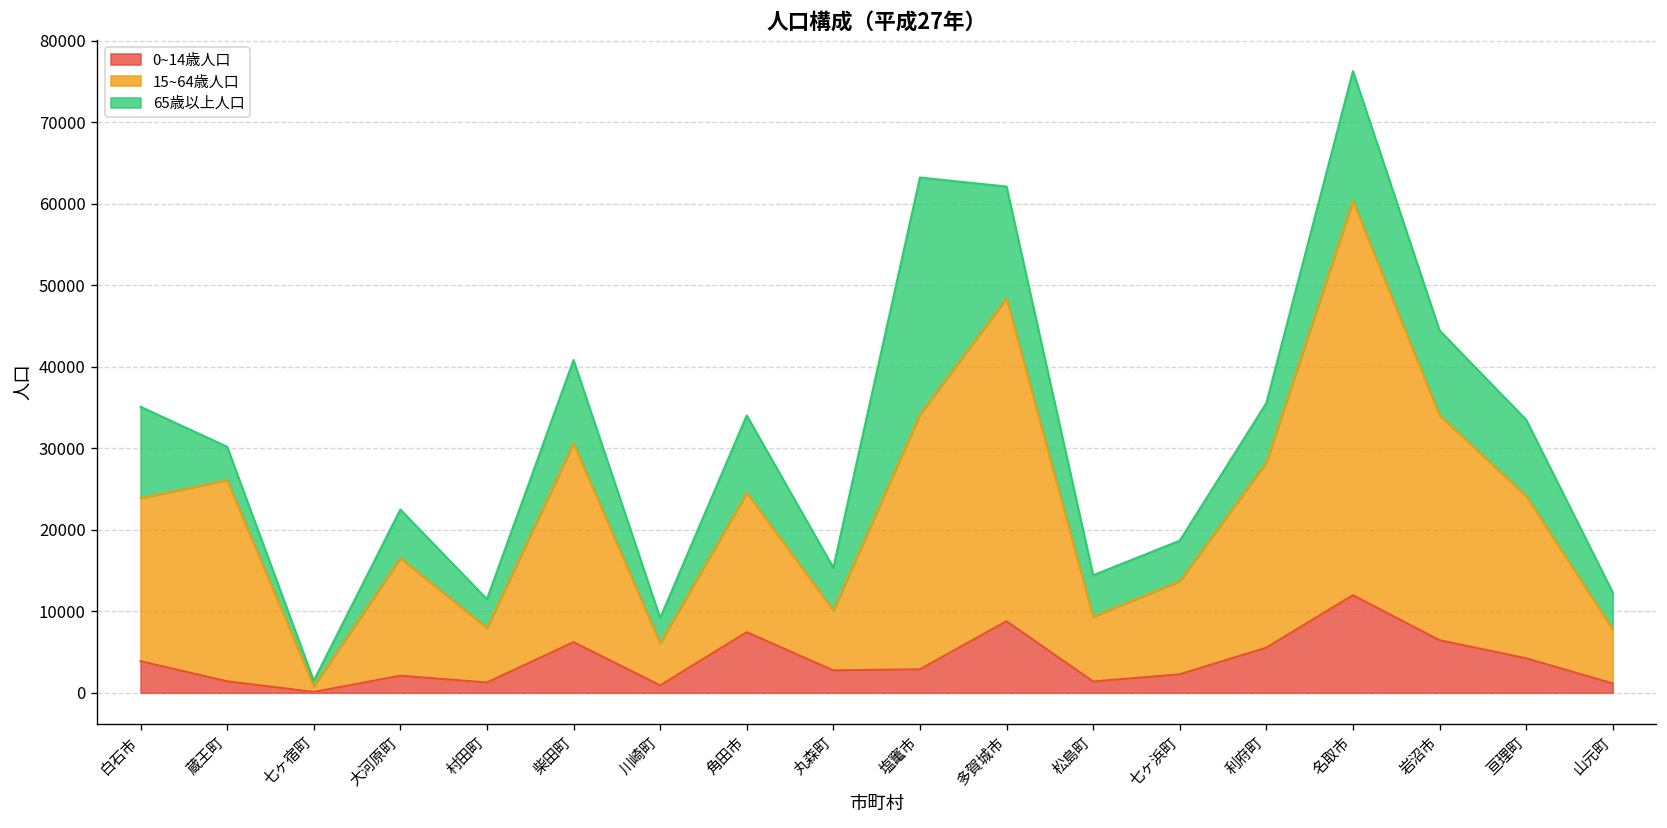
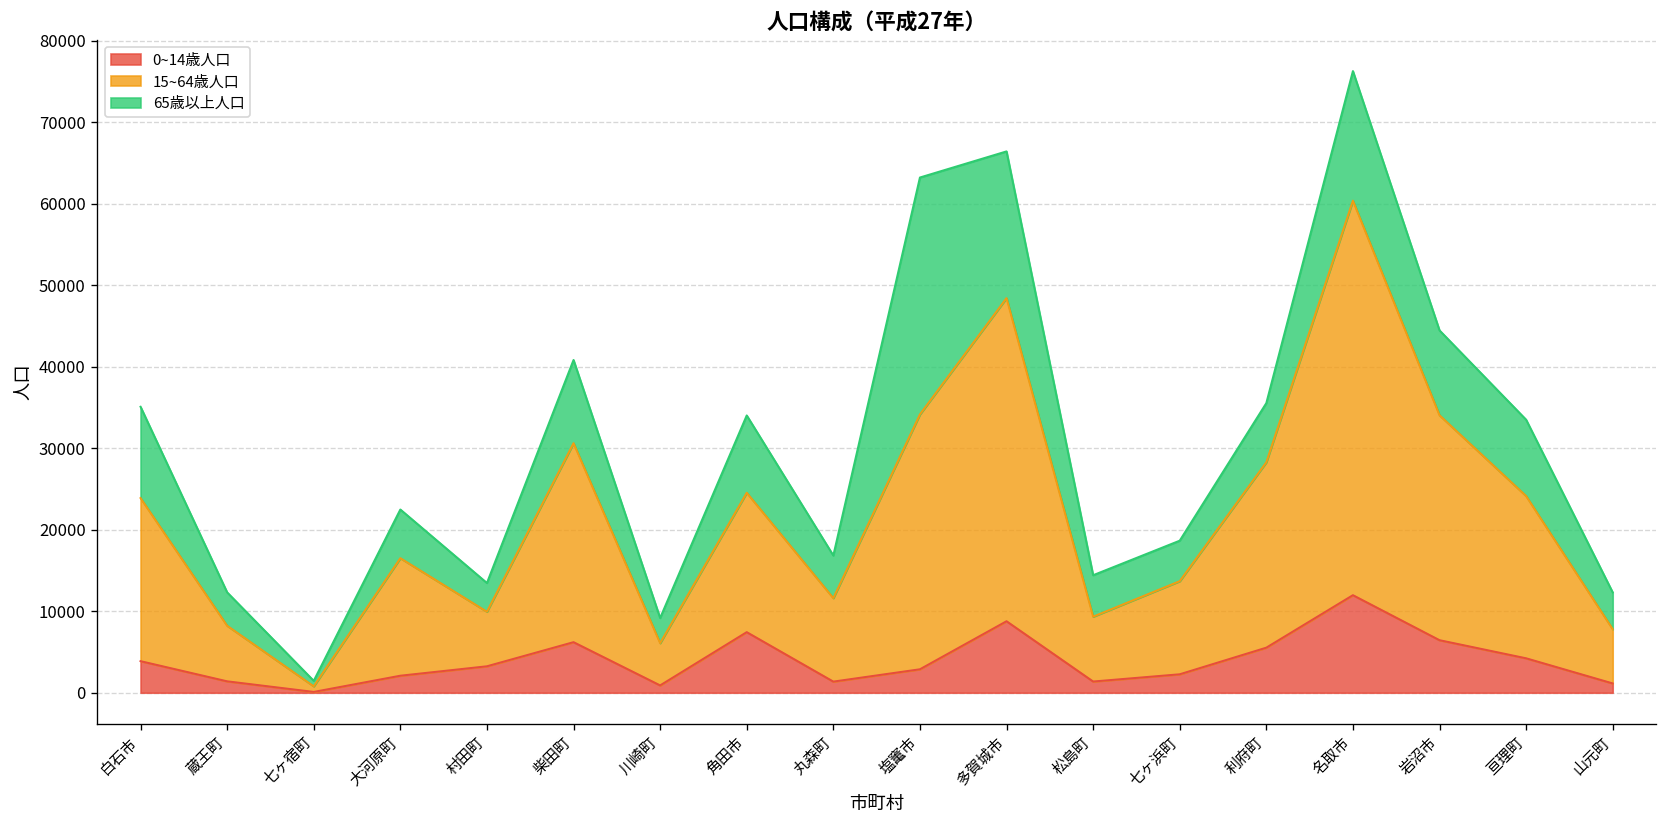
15~64歳人口, 蔵王町: 25000 -> 7000
0~14歳人口, 村田町: 1000 -> 3000
0~14歳人口, 丸森町: 3000 -> 1000
15~64歳人口, 丸森町: 7000 -> 10000
65歳以上人口, 多賀城市: 14000 -> 18000
